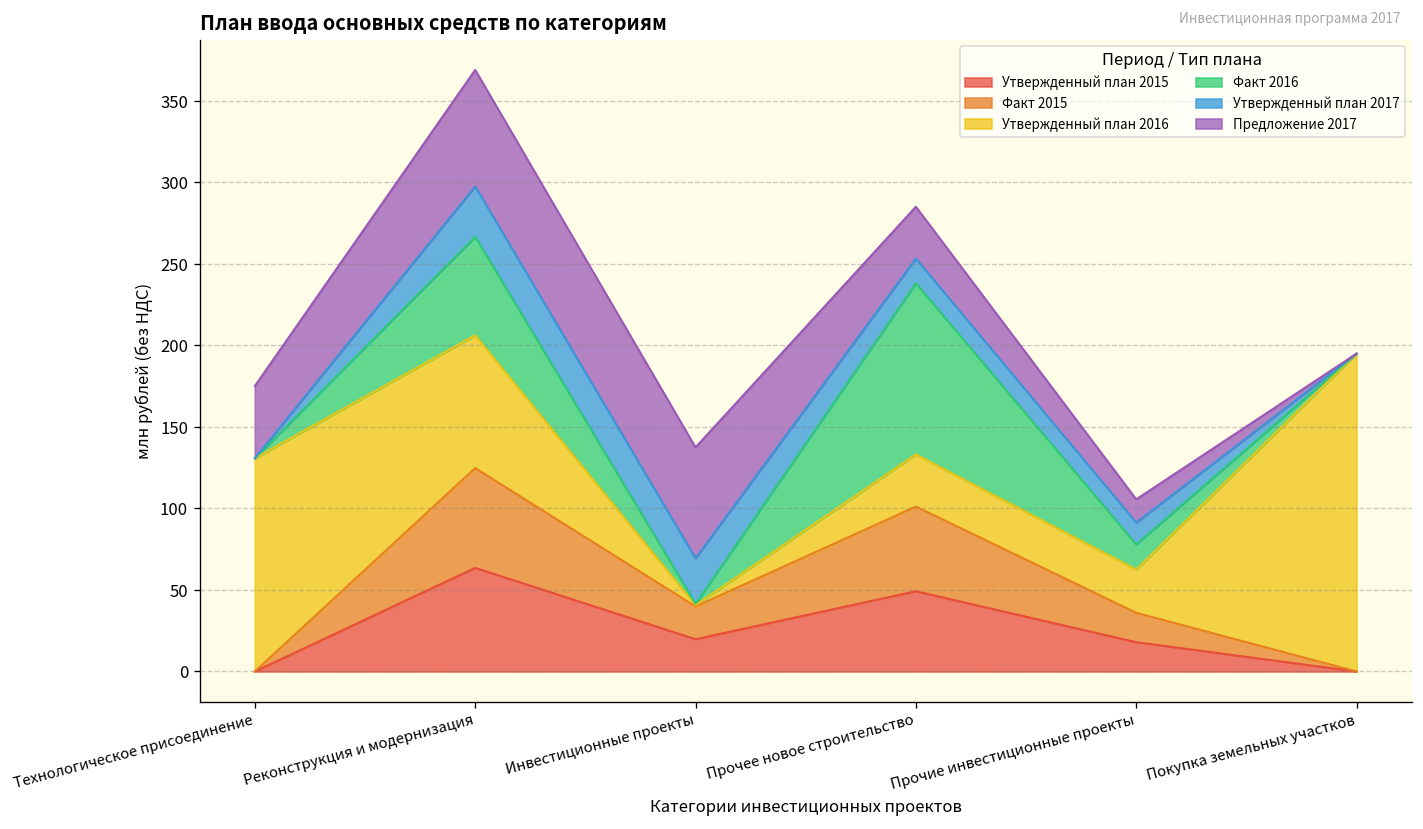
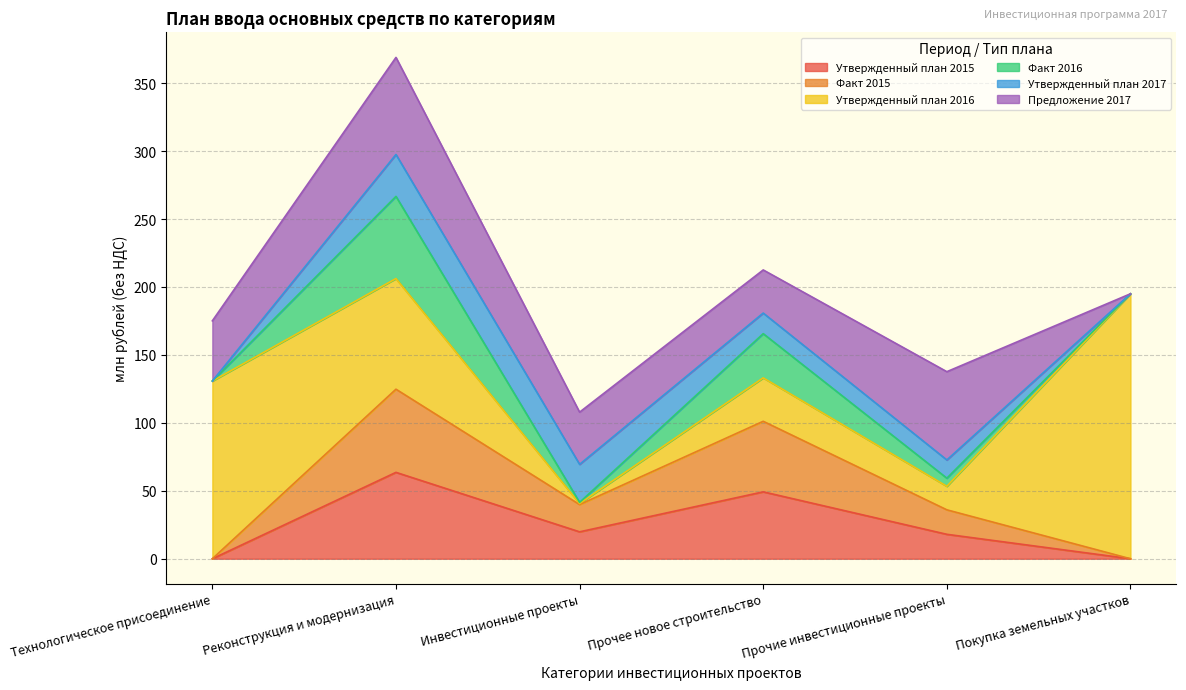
Предложение 2017, Инвестиционные проекты: 68 -> 38
Факт 2016, Прочее новое строительство: 105 -> 33
Утвержденный план 2016, Прочие инвестиционные проекты: 27 -> 17
Факт 2016, Прочие инвестиционные проекты: 15 -> 6
Предложение 2017, Прочие инвестиционные проекты: 14 -> 65
